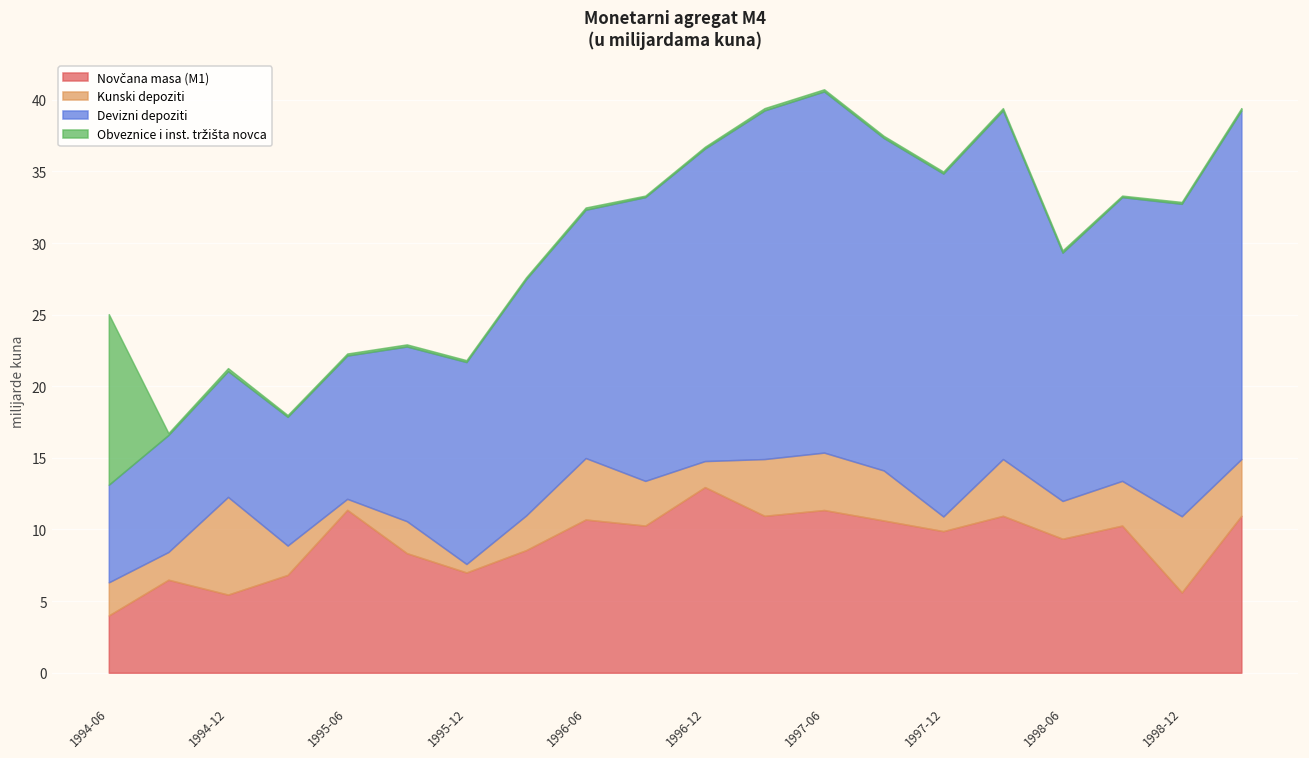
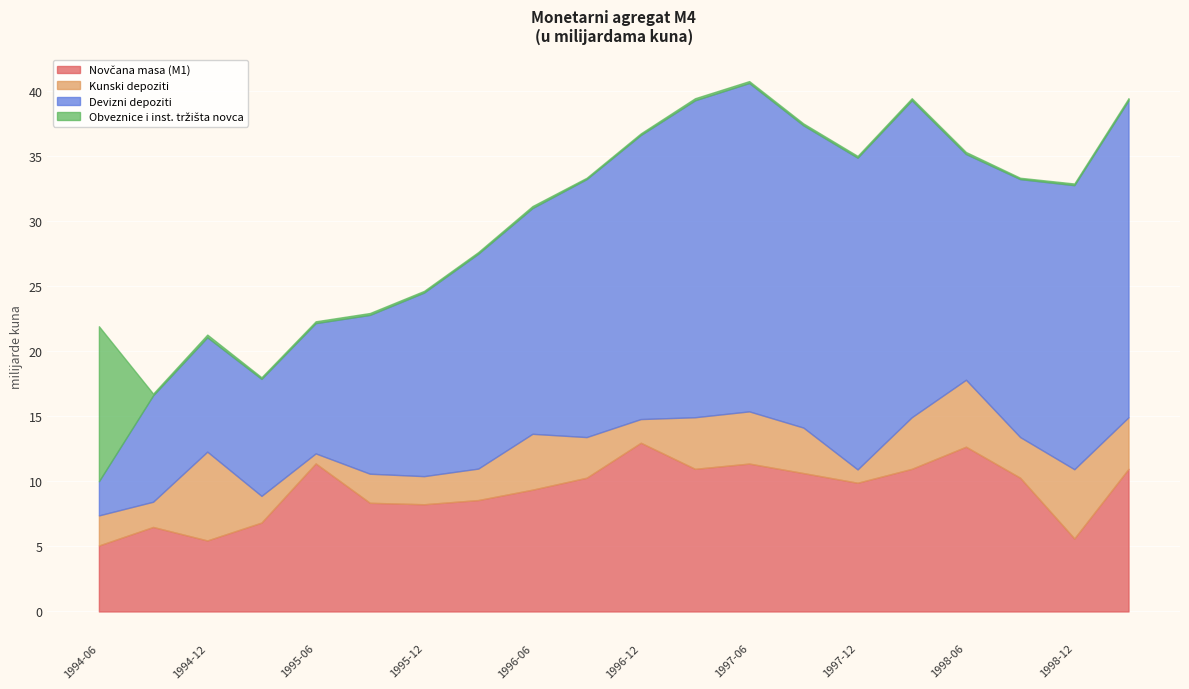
Novčana masa (M1), 1994-06: 4.0 -> 5.1
Devizni depoziti, 1994-06: 6.8 -> 2.6
Novčana masa (M1), 1995-12: 7.0 -> 8.2
Kunski depoziti, 1995-12: 0.6 -> 2.2
Novčana masa (M1), 1996-06: 10.7 -> 9.4
Novčana masa (M1), 1998-06: 9.4 -> 12.7
Kunski depoziti, 1998-06: 2.6 -> 5.1
